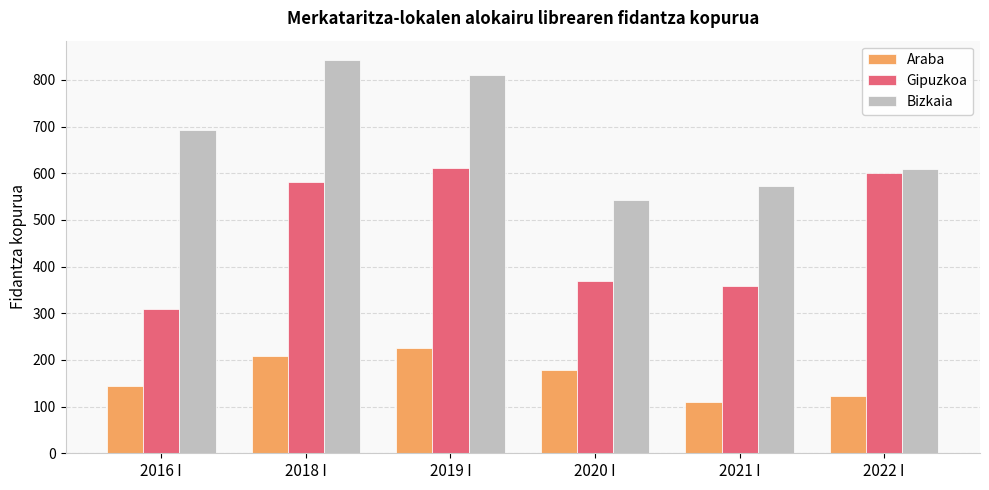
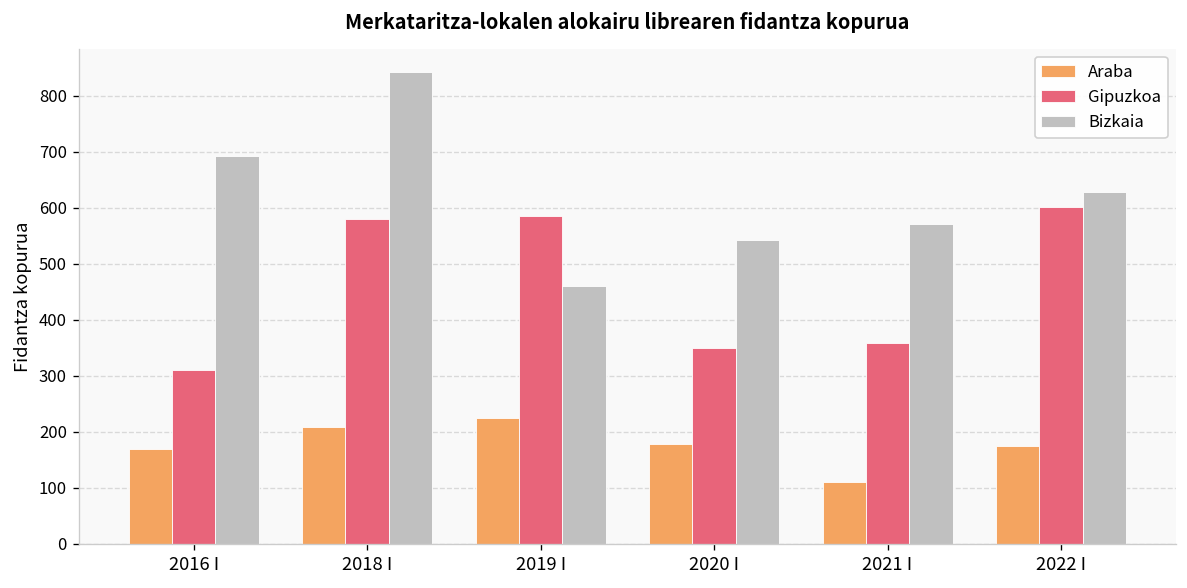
Araba, 2016 I: 150 -> 170
Gipuzkoa, 2019 I: 610 -> 590
Bizkaia, 2019 I: 810 -> 460
Gipuzkoa, 2020 I: 370 -> 350
Araba, 2022 I: 120 -> 170
Bizkaia, 2022 I: 610 -> 630
